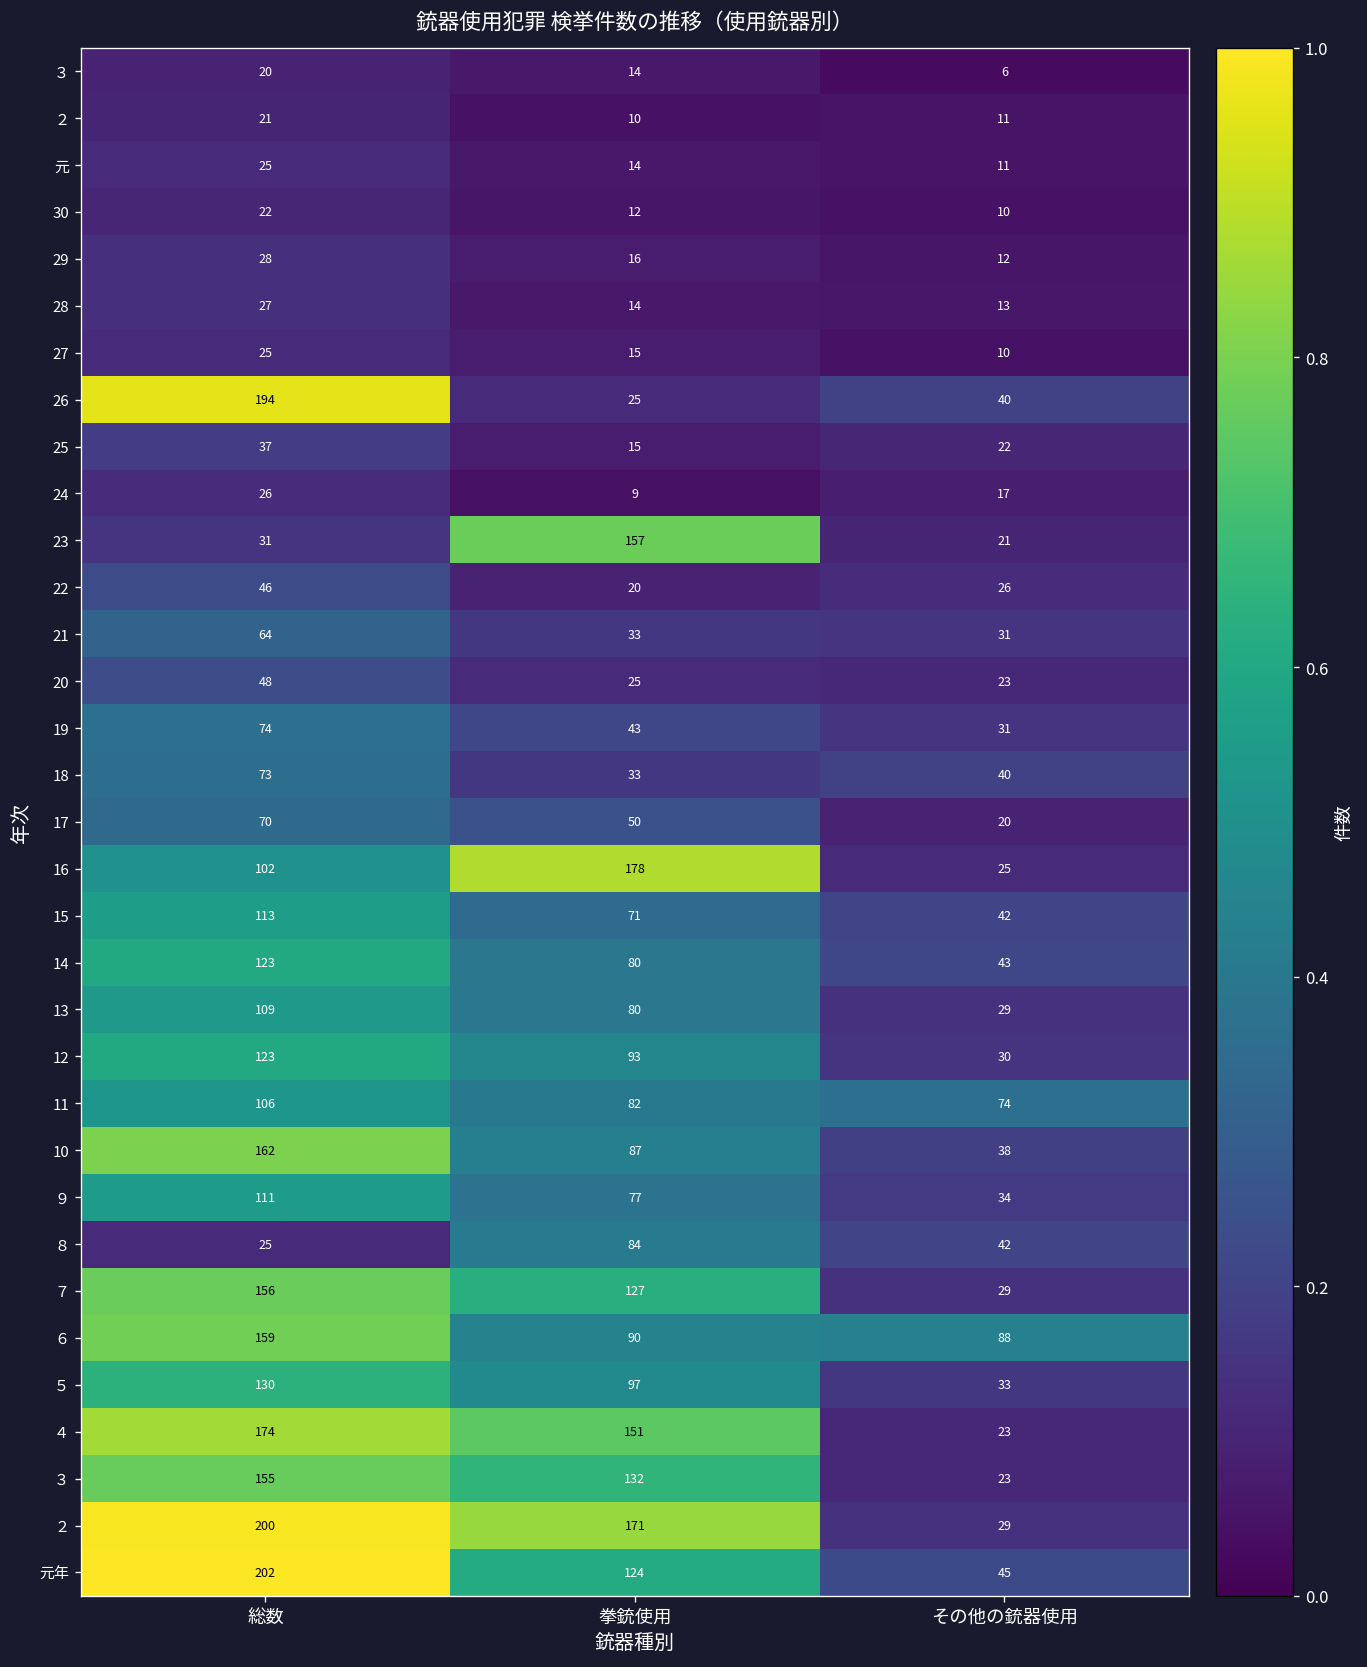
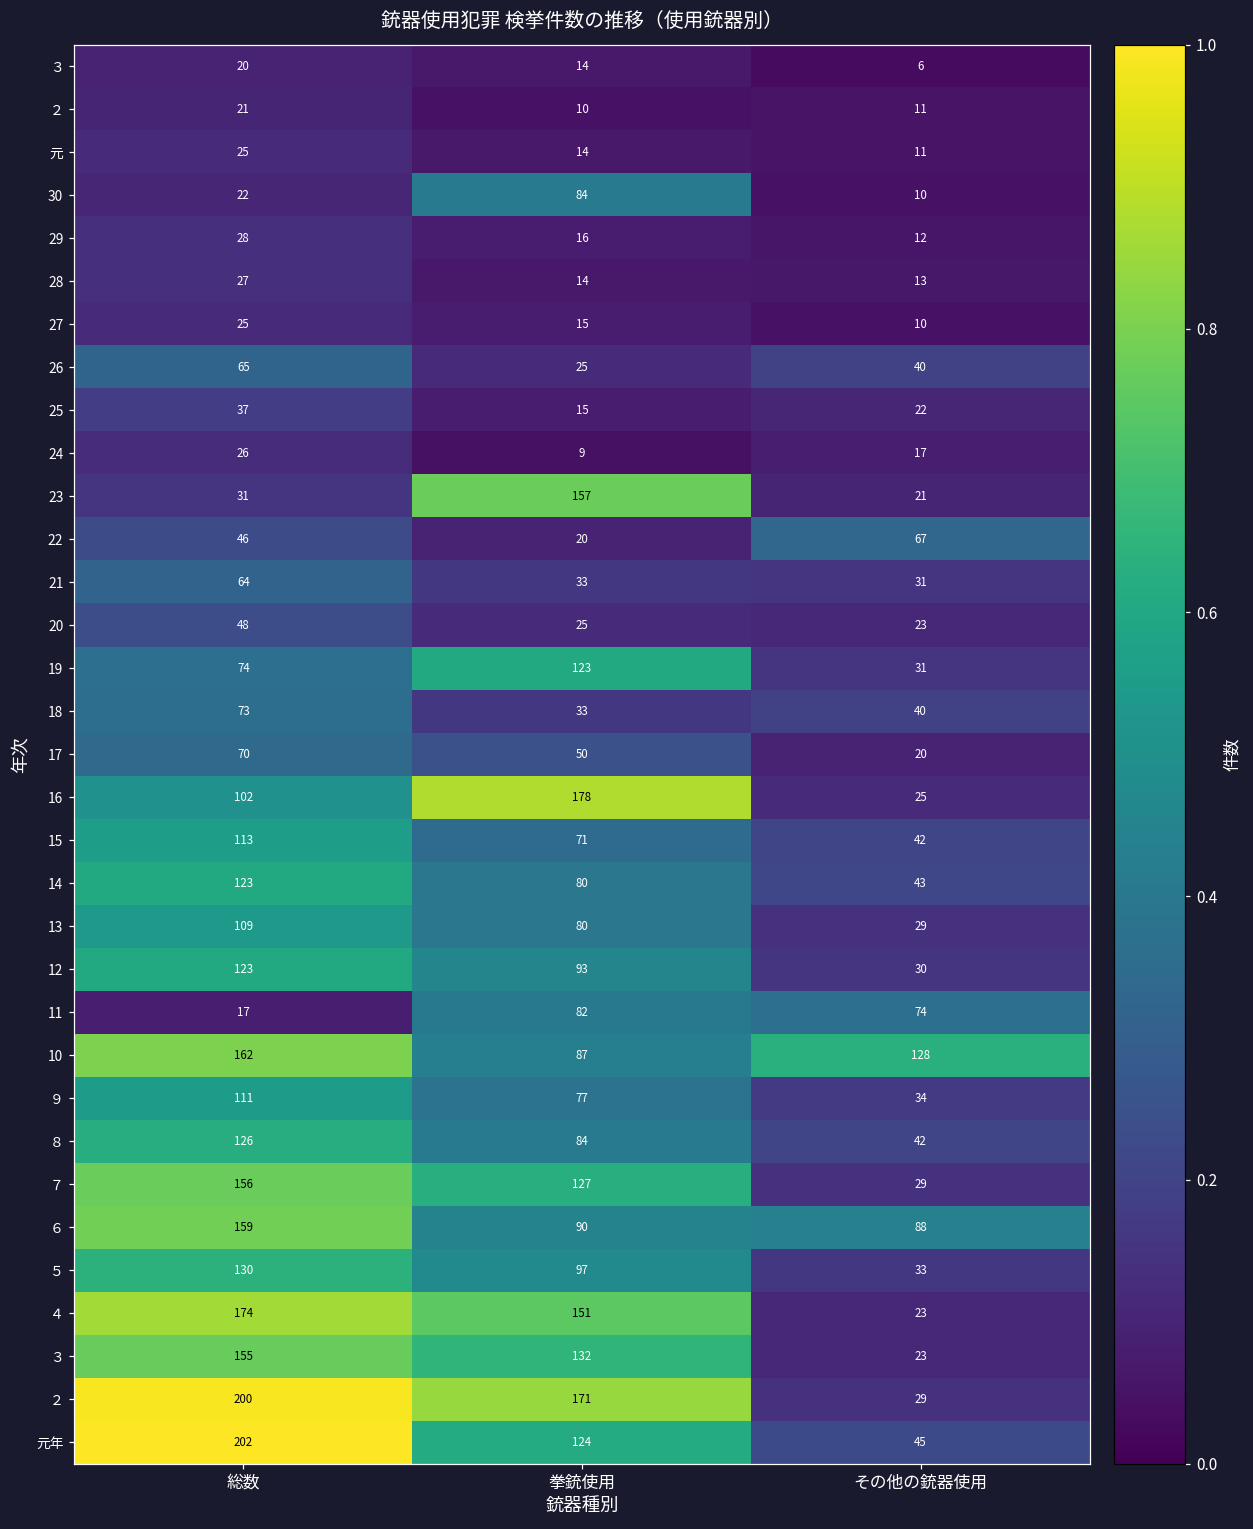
30, 拳銃使用: 12 -> 84
26, 総数: 194 -> 65
22, その他の銃器使用: 26 -> 67
19, 拳銃使用: 43 -> 123
11, 総数: 106 -> 17
10, その他の銃器使用: 38 -> 128
８, 総数: 25 -> 126
